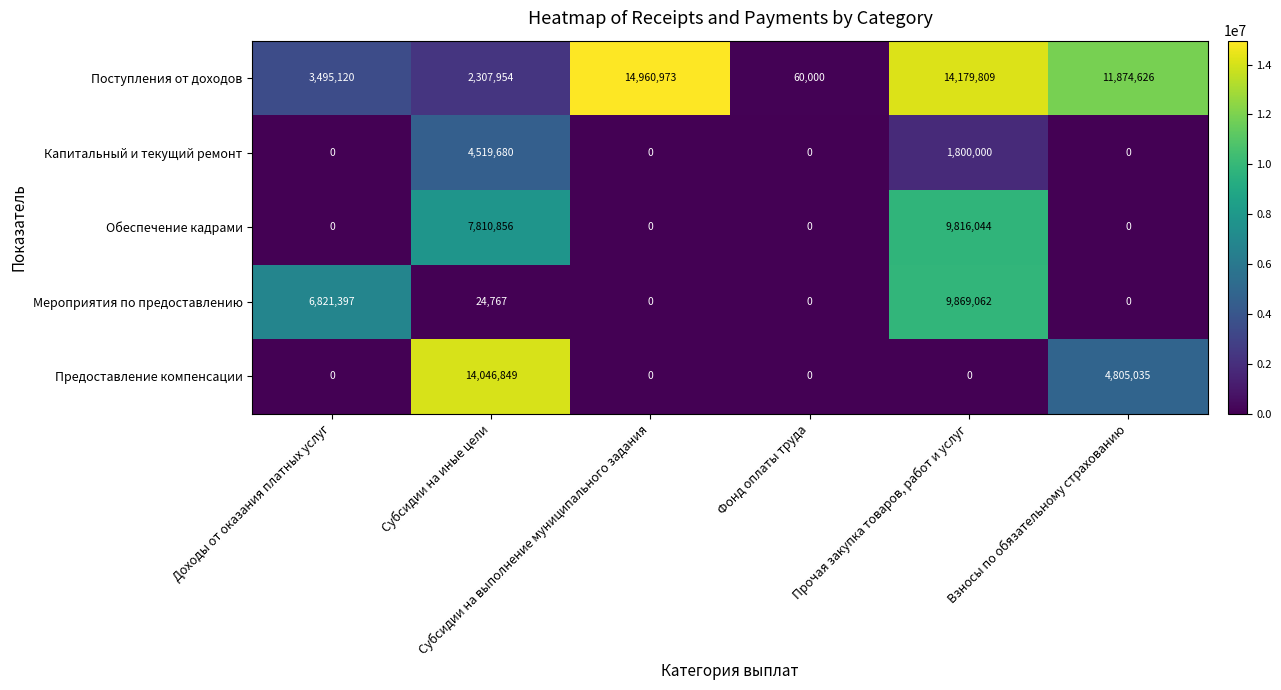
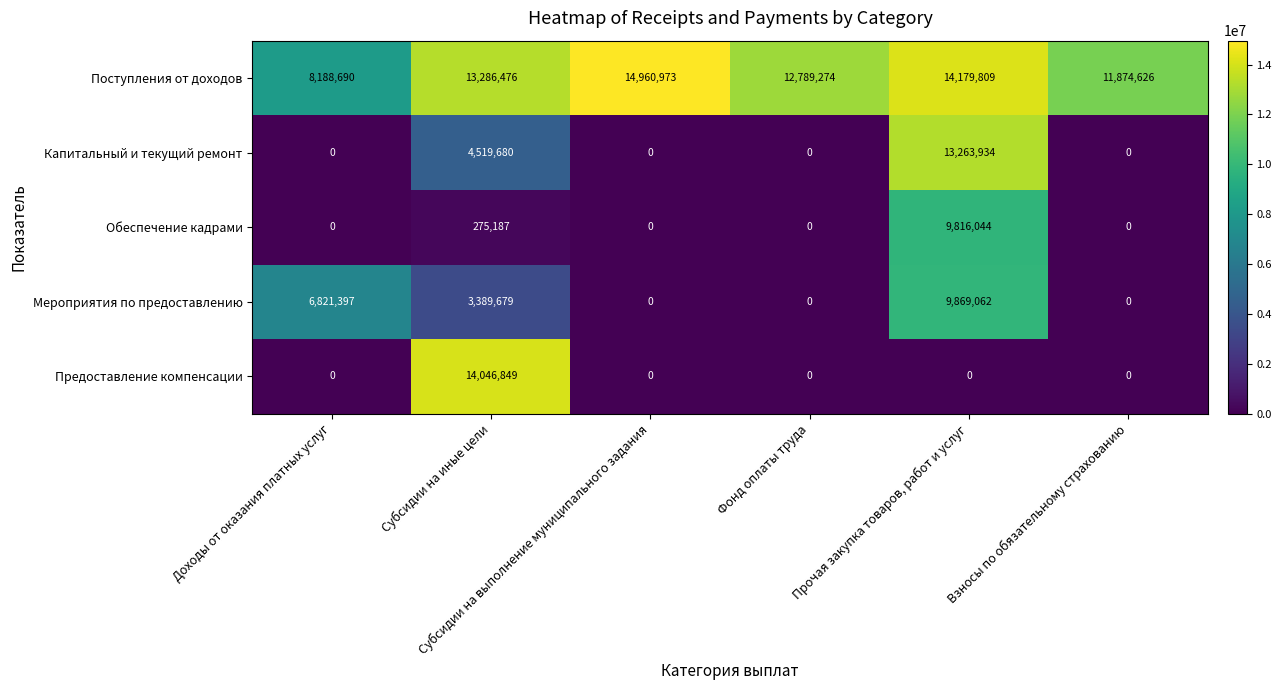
Поступления от доходов, Доходы от оказания платных услуг: 3,495,120 -> 8,188,690
Поступления от доходов, Субсидии на иные цели: 2,307,954 -> 13,286,476
Поступления от доходов, Фонд оплаты труда: 60,000 -> 12,789,274
Капитальный и текущий ремонт, Прочая закупка товаров, работ и услуг: 1,800,000 -> 13,263,934
Обеспечение кадрами, Субсидии на иные цели: 7,810,856 -> 275,187
Мероприятия по предоставлению, Субсидии на иные цели: 24,767 -> 3,389,679
Предоставление компенсации, Взносы по обязательному страхованию: 4,805,035 -> 0
